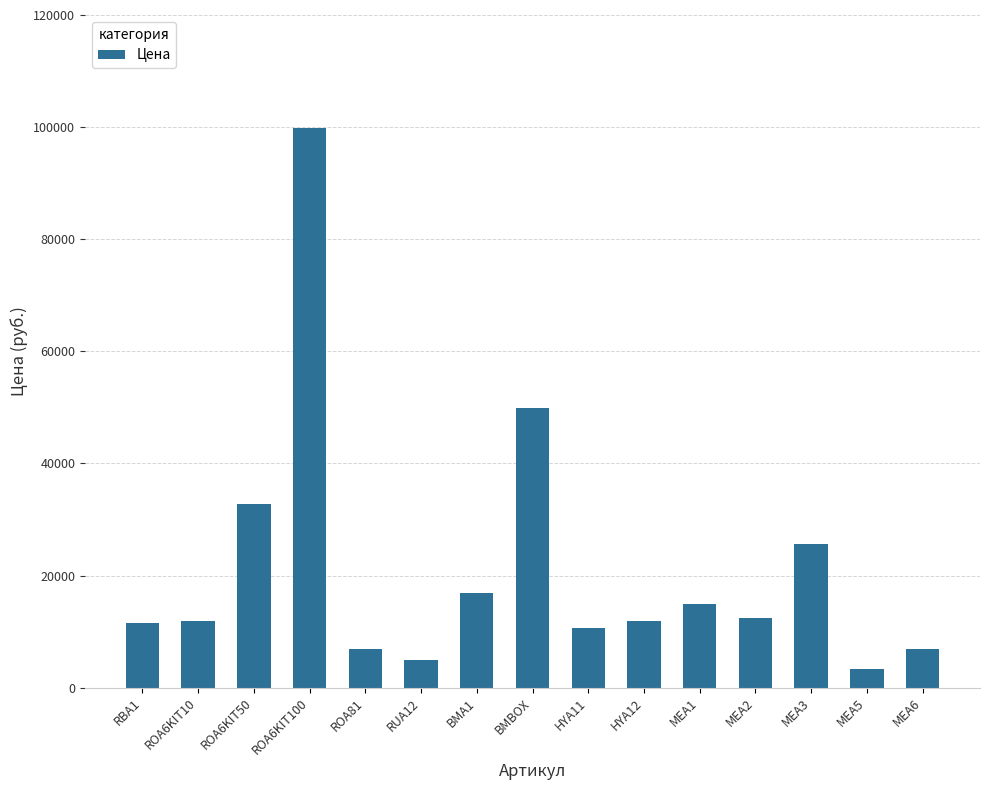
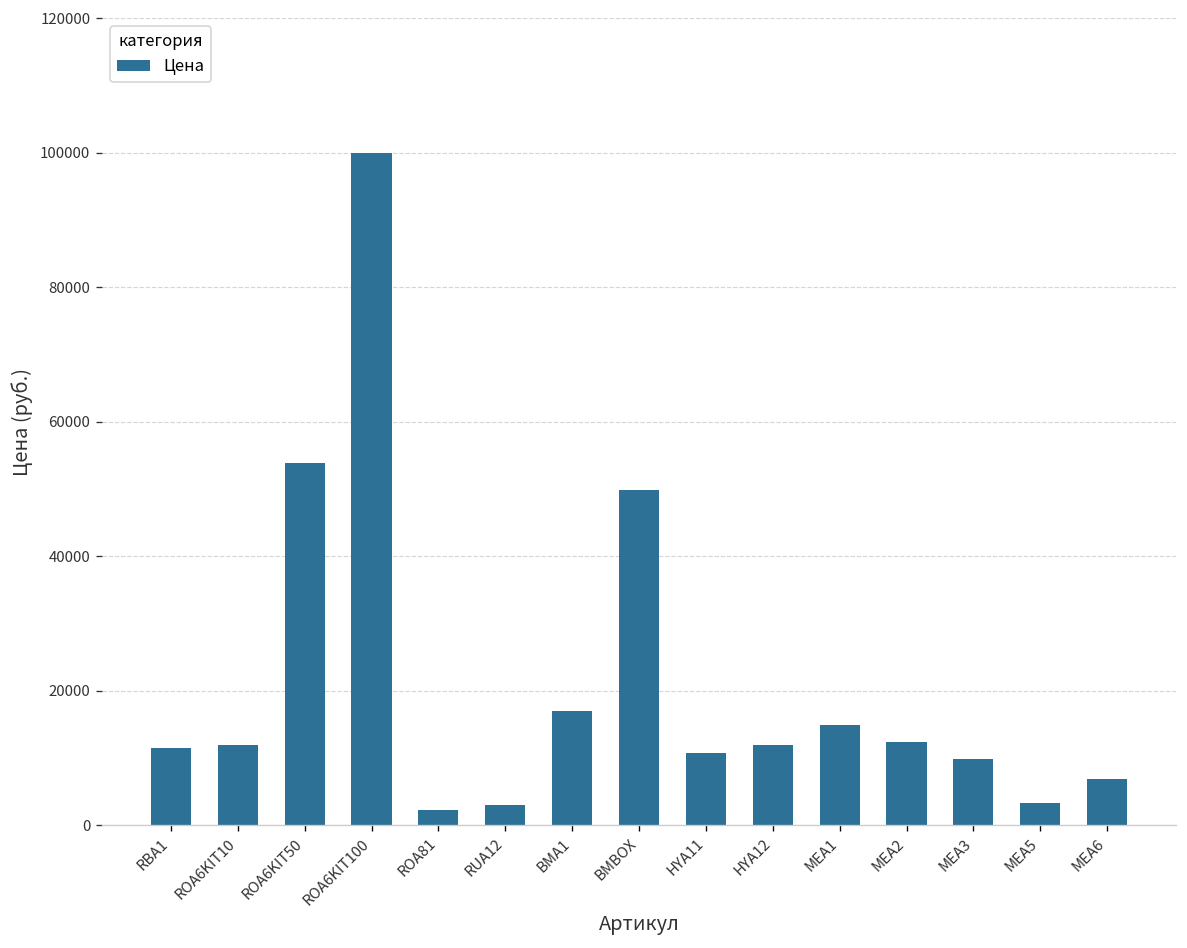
ROA6KIT50: 33000 -> 54000
ROA81: 7000 -> 2000
RUA12: 5000 -> 3000
MEA3: 26000 -> 10000
